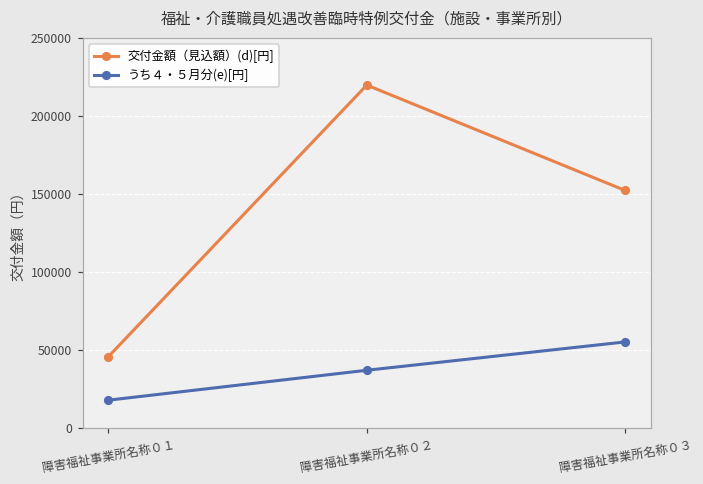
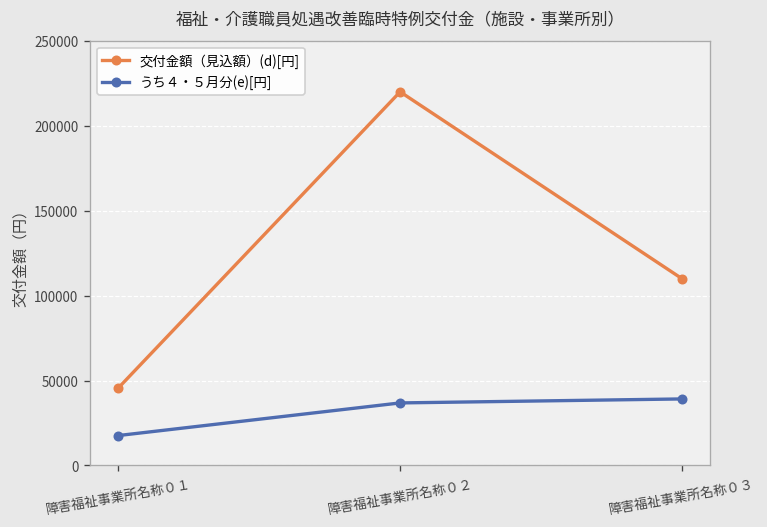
交付金額（見込額）(d)[円], 障害福祉事業所名称０３: 152000 -> 110000
うち４・５月分(e)[円], 障害福祉事業所名称０３: 55000 -> 39000
